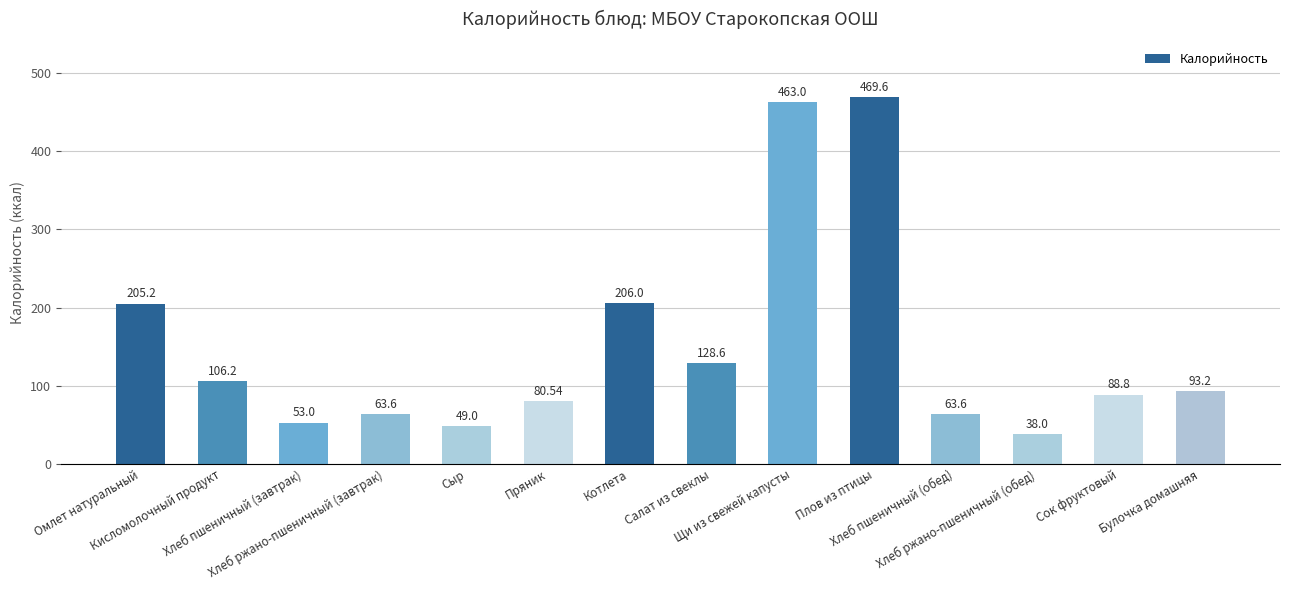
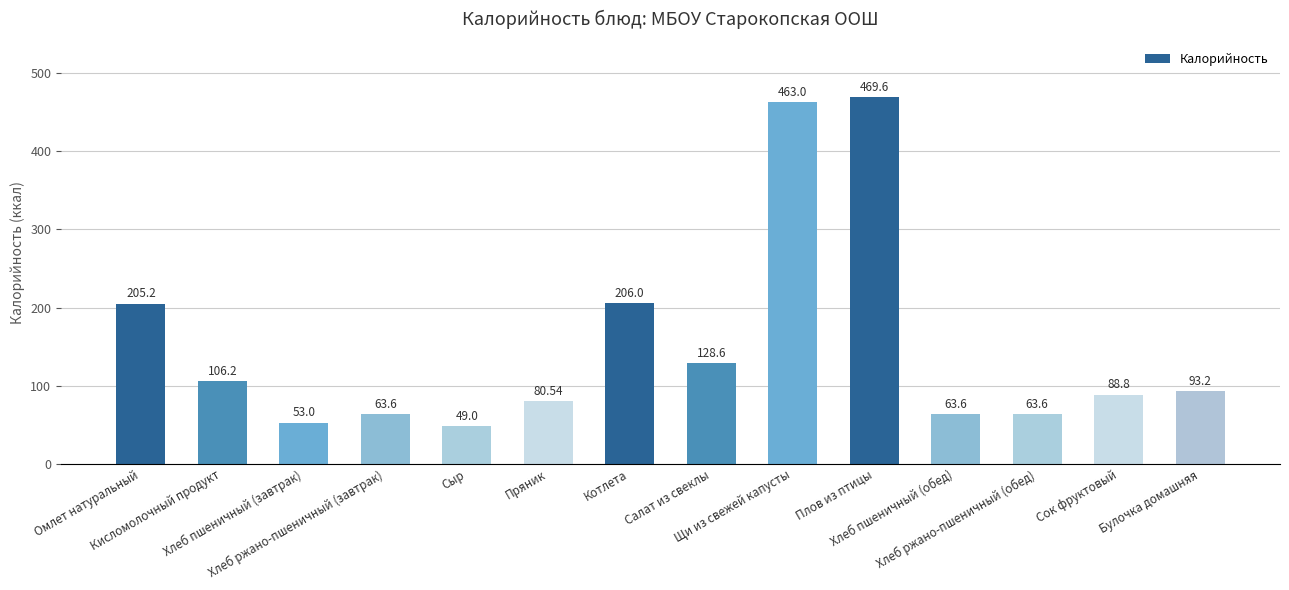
Хлеб ржано-пшеничный (обед): 38.0 -> 63.6
